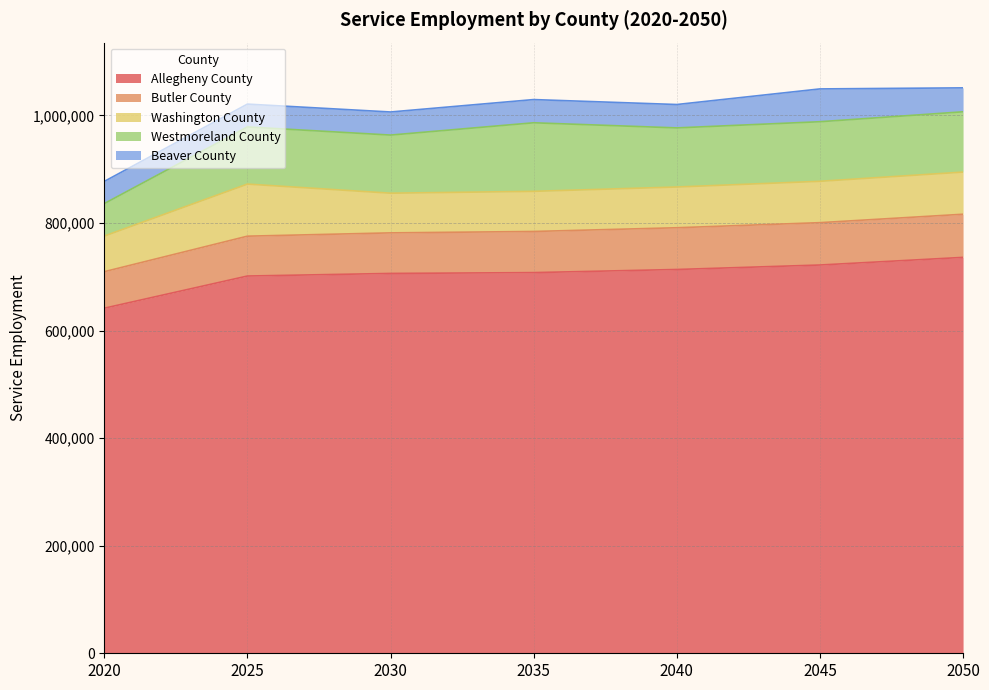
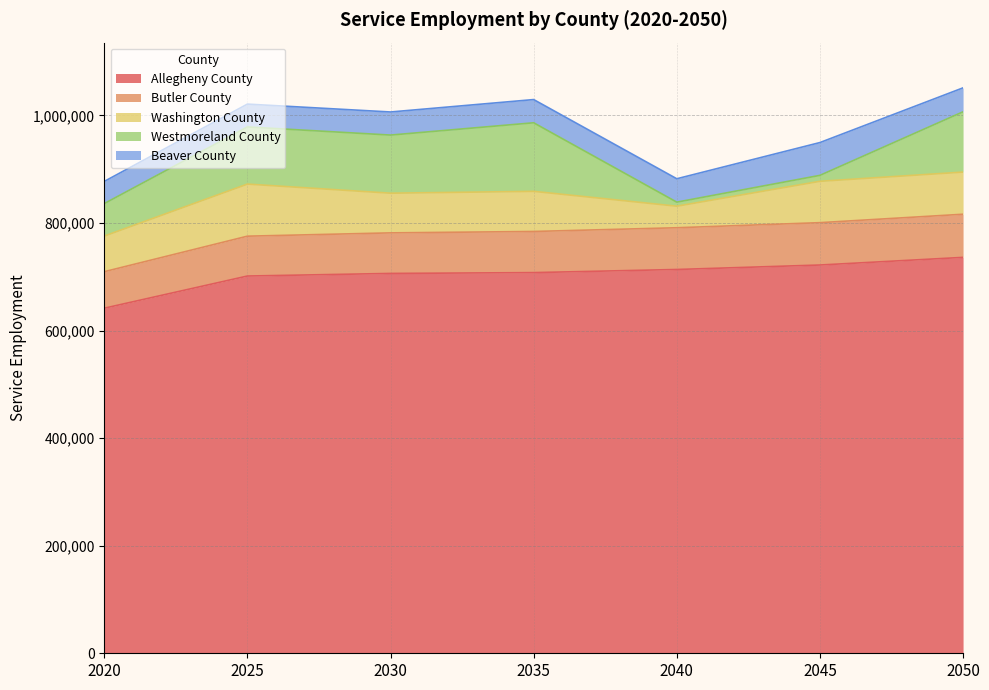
Washington County, 2040: 80,000 -> 40,000
Westmoreland County, 2040: 110,000 -> 10,000
Westmoreland County, 2045: 110,000 -> 10,000
